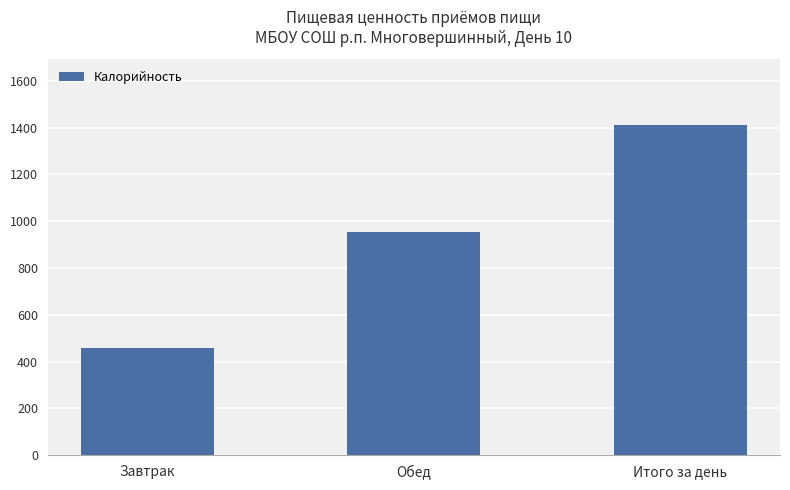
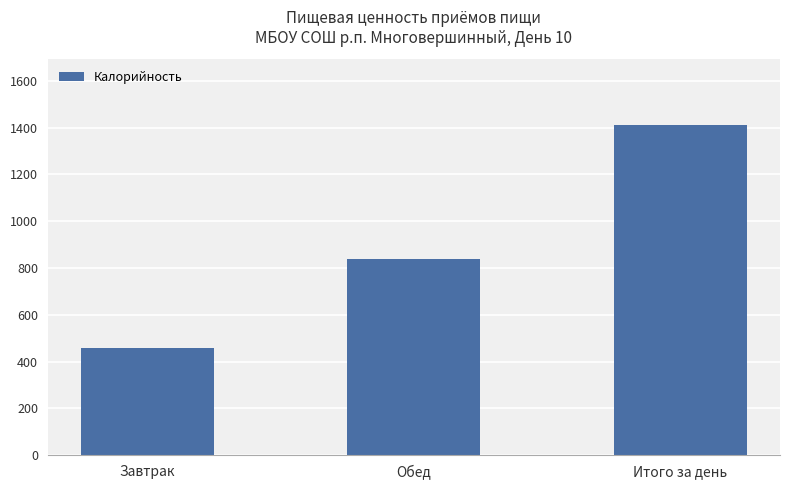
Обед: 950 -> 840
